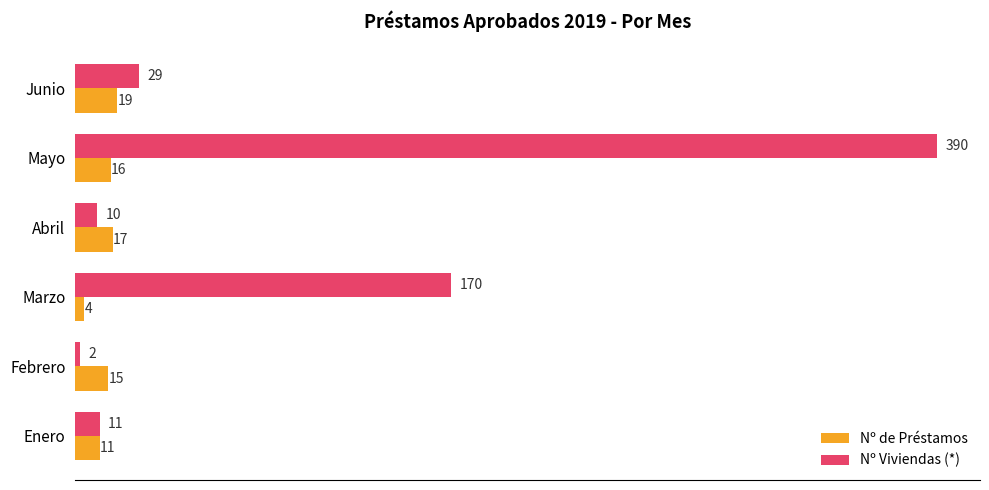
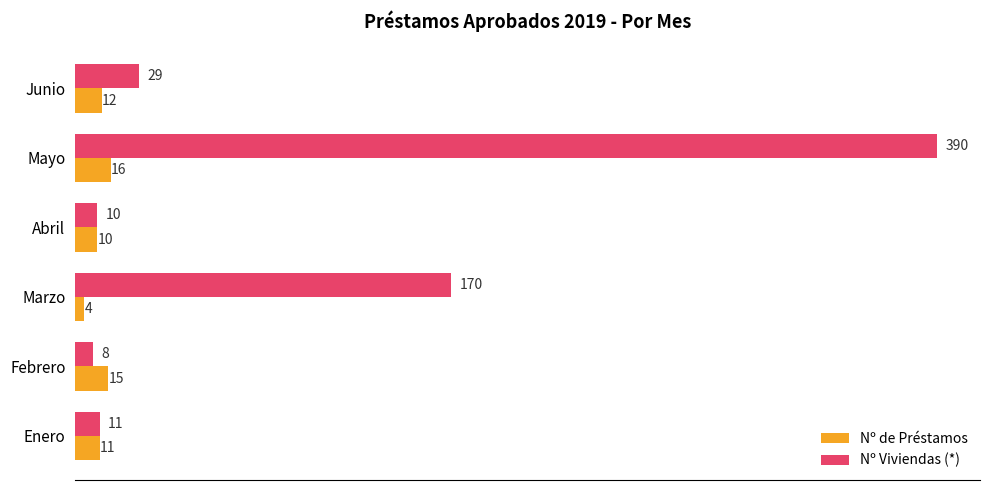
Nº de Préstamos, Junio: 19 -> 12
Nº de Préstamos, Abril: 17 -> 10
Nº Viviendas (*), Febrero: 2 -> 8
